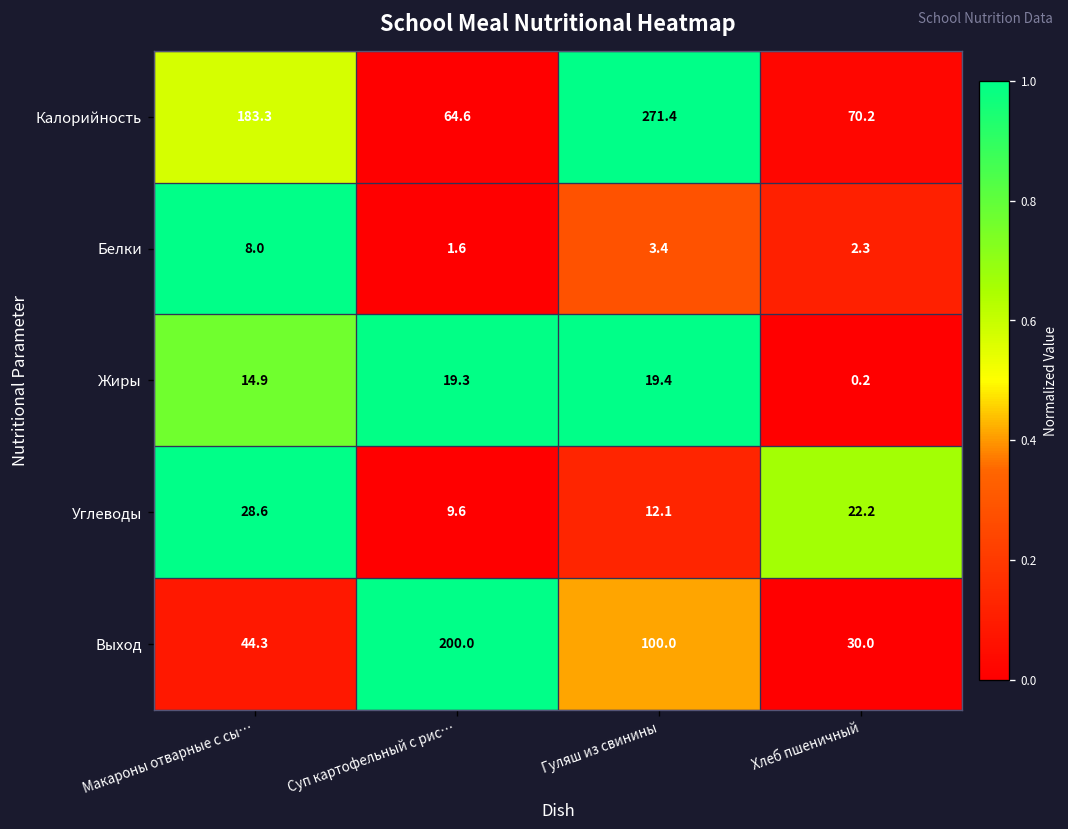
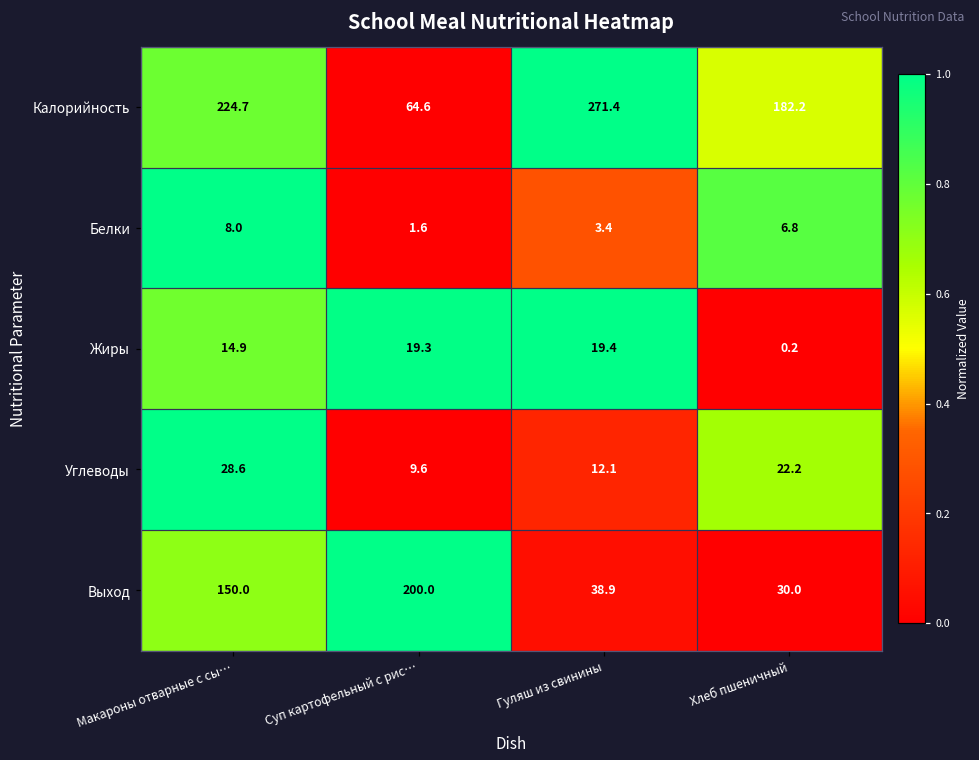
Калорийность, Макароны отварные с сы…: 183.3 -> 224.7
Калорийность, Хлеб пшеничный: 70.2 -> 182.2
Белки, Хлеб пшеничный: 2.3 -> 6.8
Выход, Макароны отварные с сы…: 44.3 -> 150.0
Выход, Гуляш из свинины: 100.0 -> 38.9
